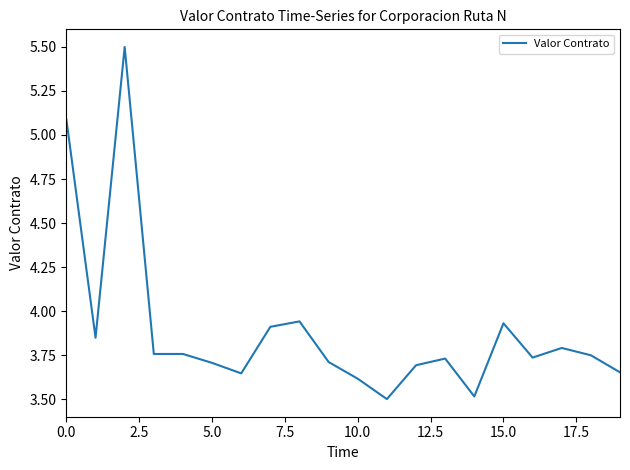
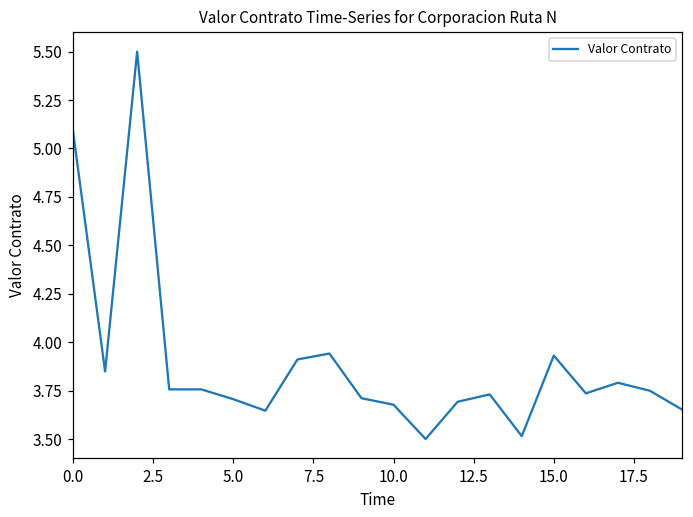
10.0: 3.62 -> 3.68
